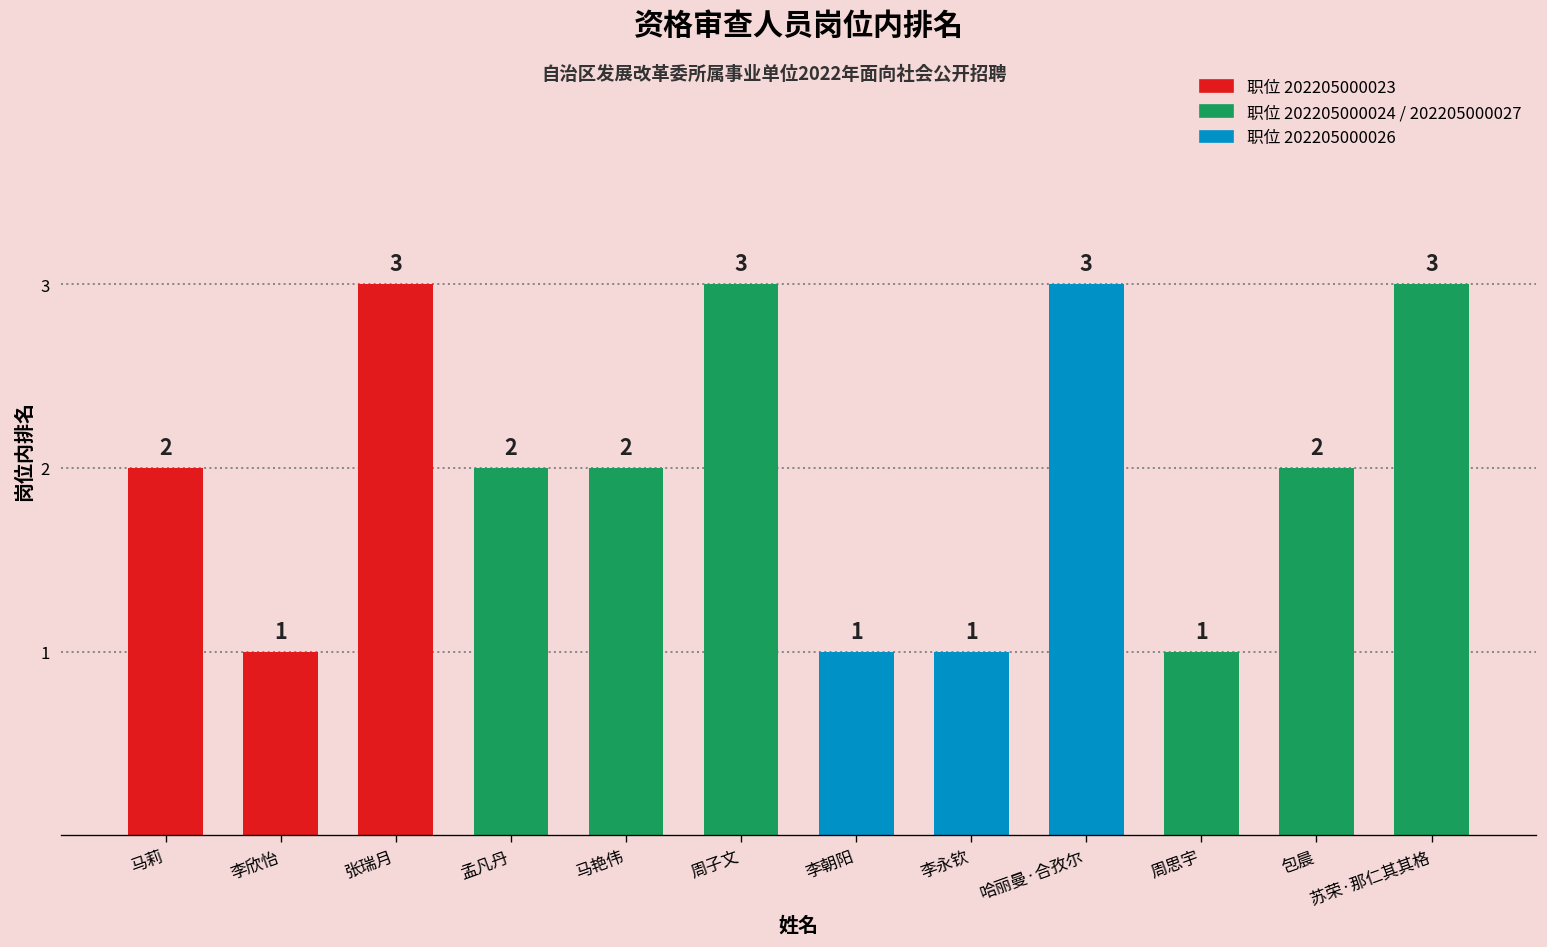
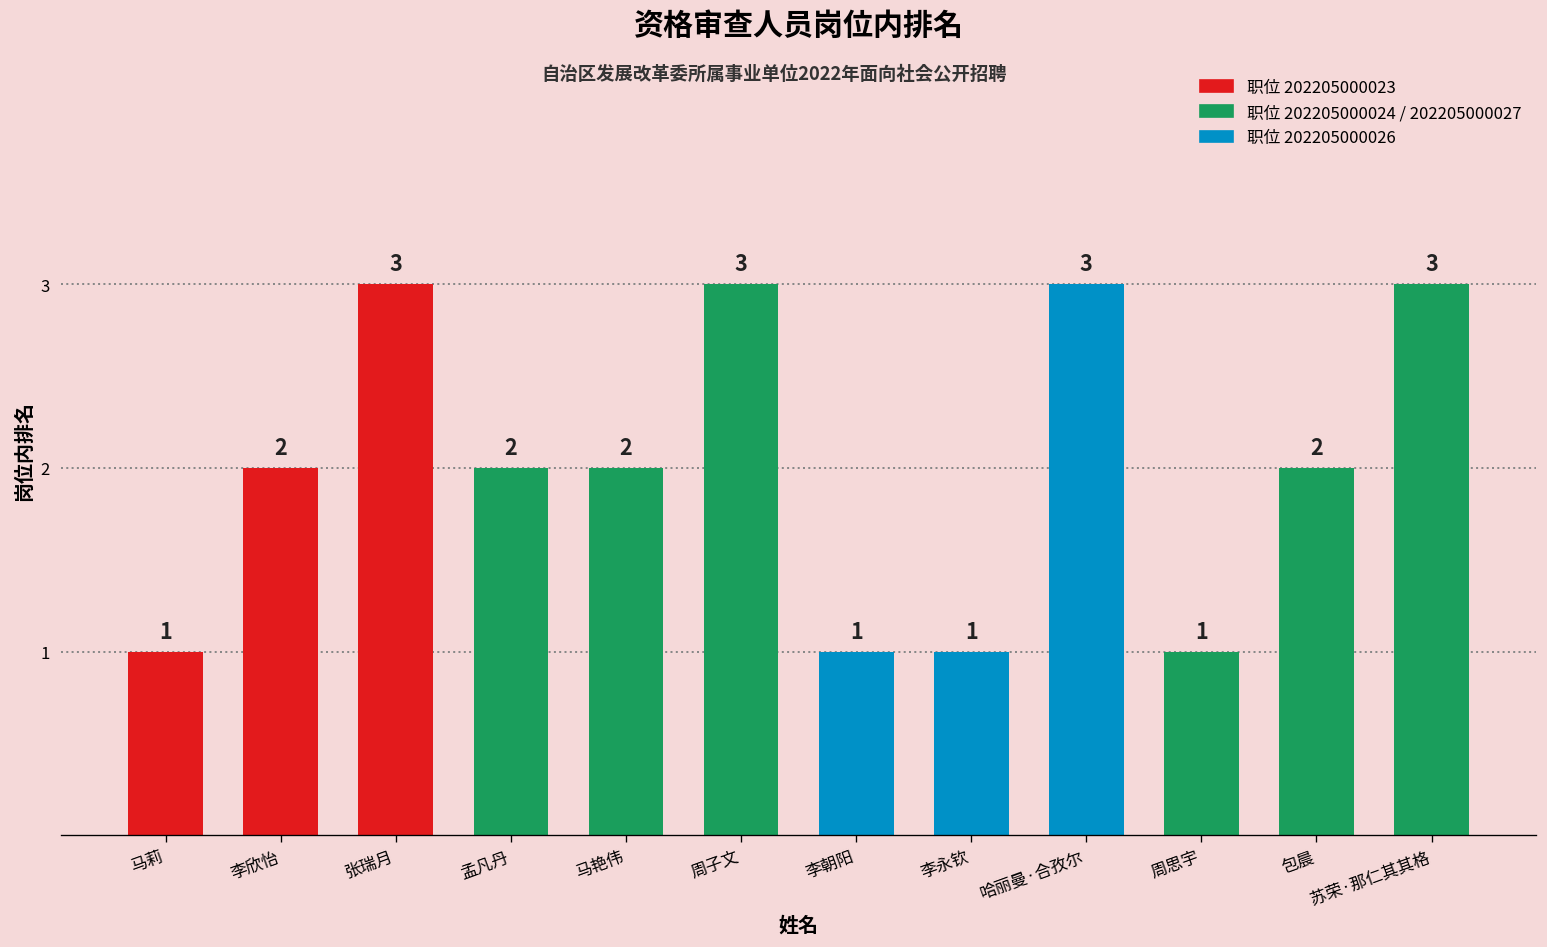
马莉: 2 -> 1
李欣怡: 1 -> 2
